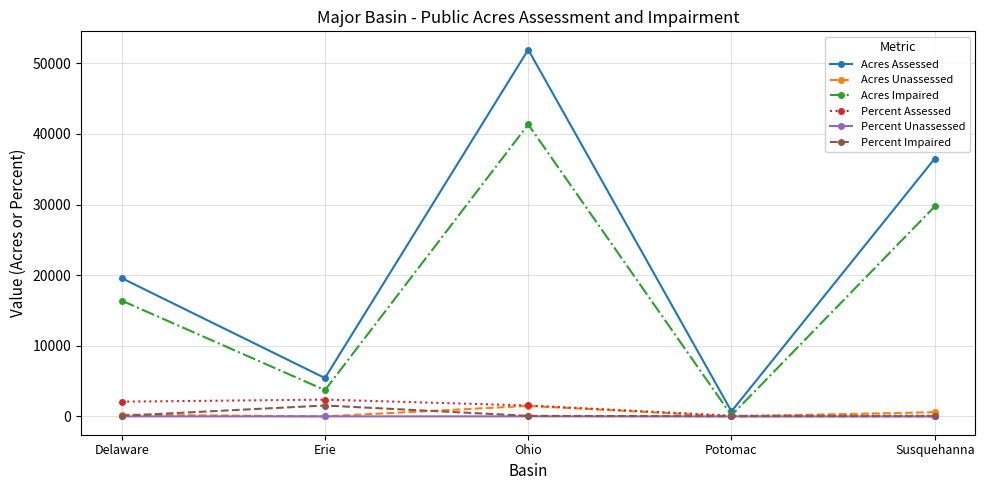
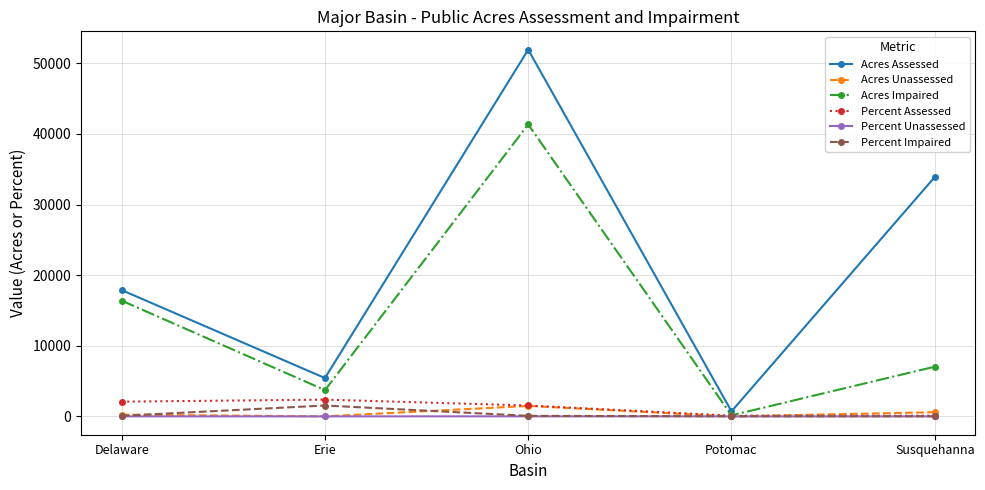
Acres Assessed, Delaware: 20000 -> 18000
Acres Assessed, Susquehanna: 37000 -> 34000
Acres Impaired, Susquehanna: 30000 -> 7000
